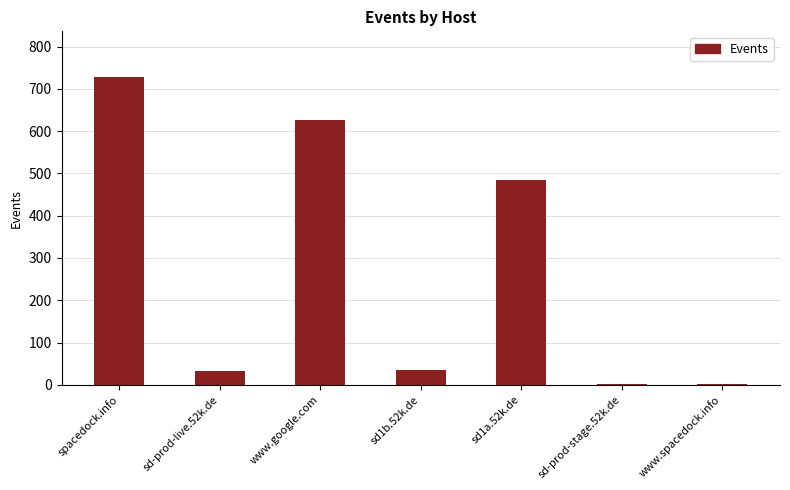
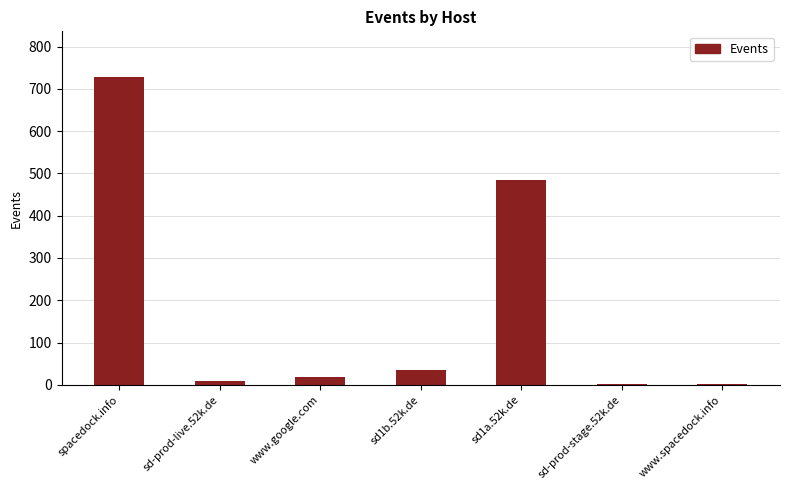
sd-prod-live.52k.de: 30 -> 10
www.google.com: 630 -> 20
